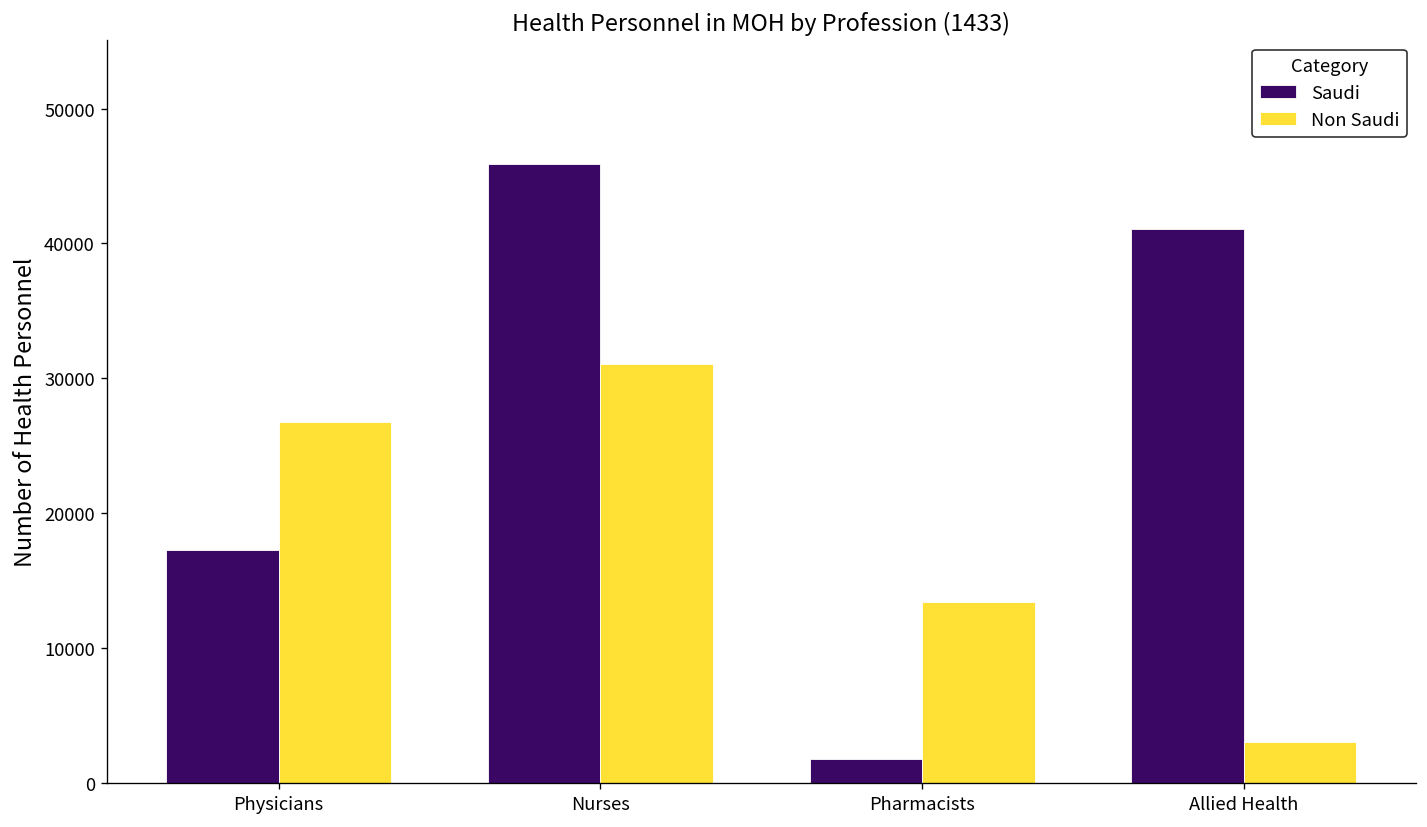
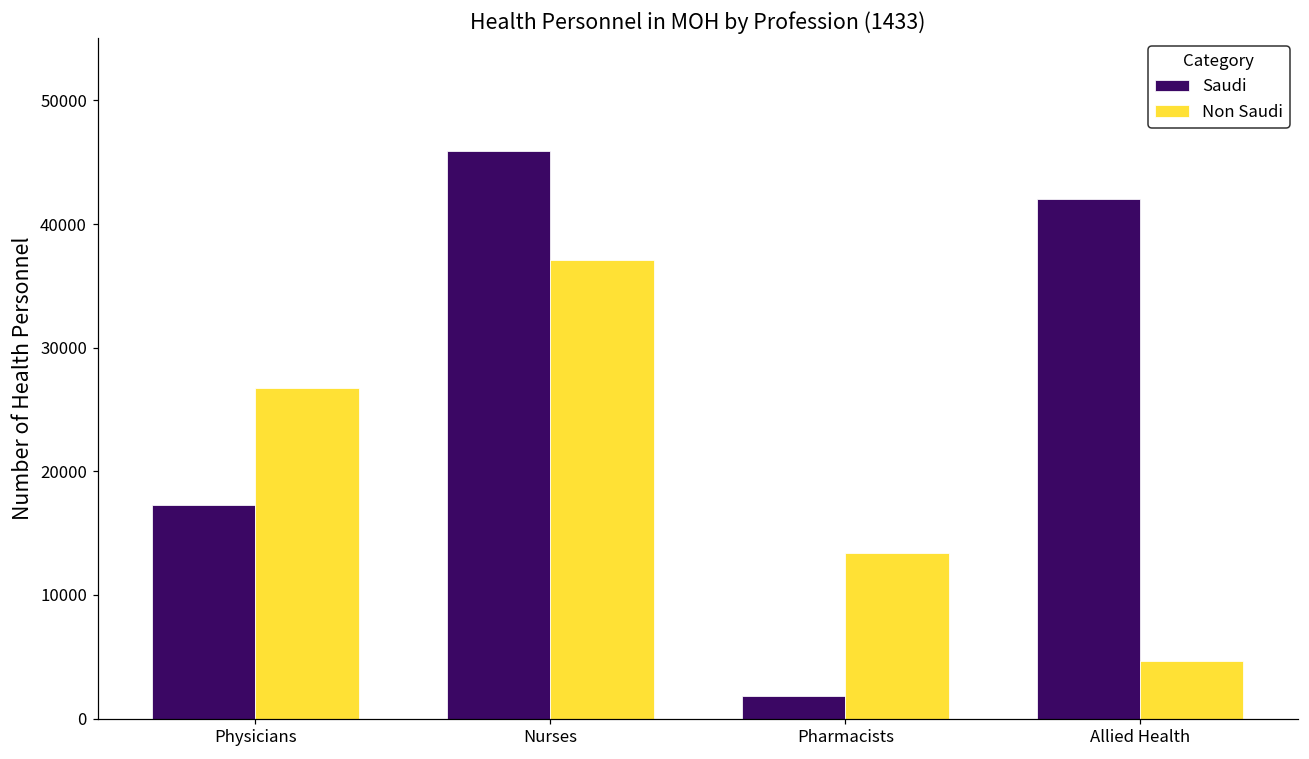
Non Saudi, Nurses: 31000 -> 37100
Saudi, Allied Health: 41000 -> 42100
Non Saudi, Allied Health: 3100 -> 4700
